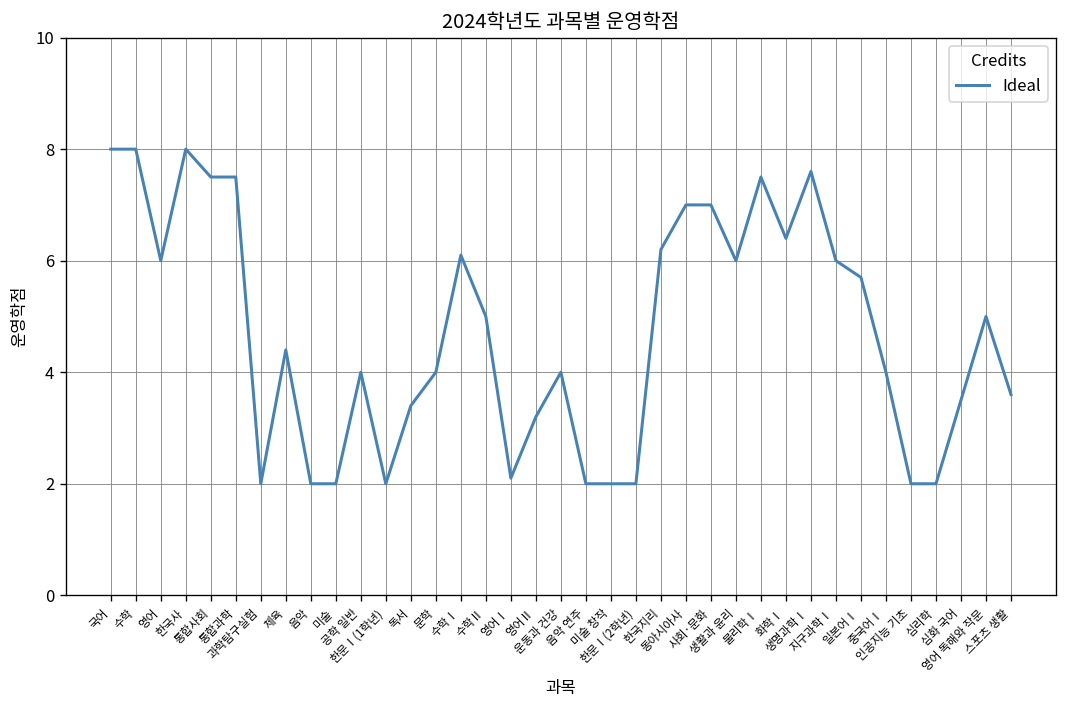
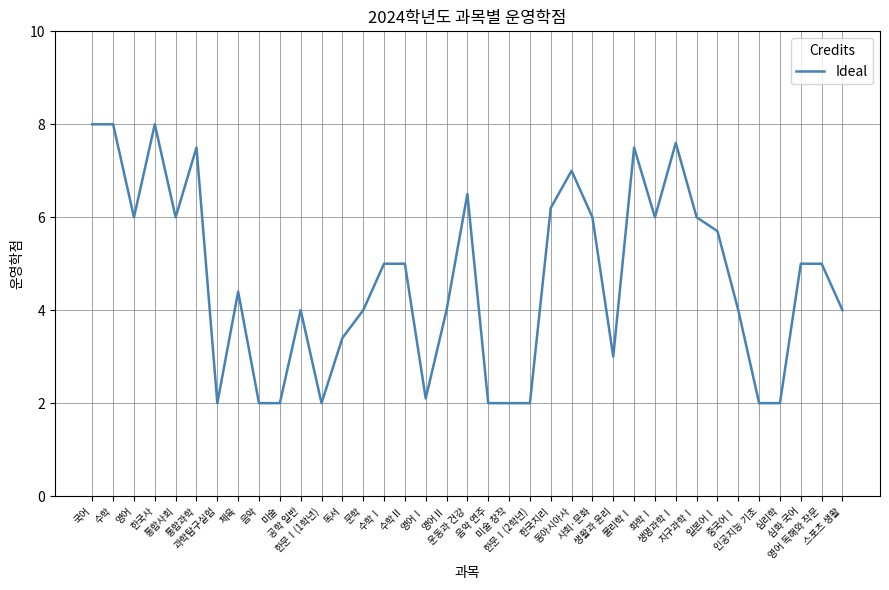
통합사회: 7.5 -> 6.0
수학Ⅰ: 6.1 -> 5.0
영어Ⅱ: 3.2 -> 4.0
운동과 건강: 4.0 -> 6.5
사회·문화: 7 -> 6
생활과 윤리: 6 -> 3
화학Ⅰ: 6.4 -> 6.0
심화 국어: 3.5 -> 5.0
스포츠 생활: 3.6 -> 4.0
